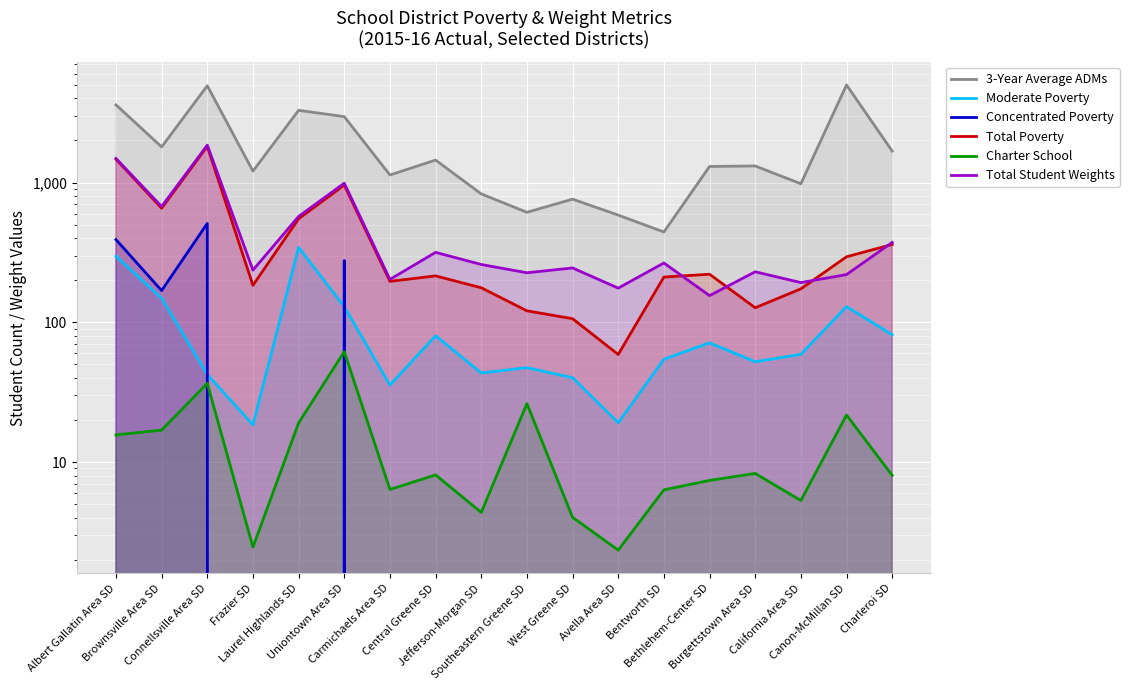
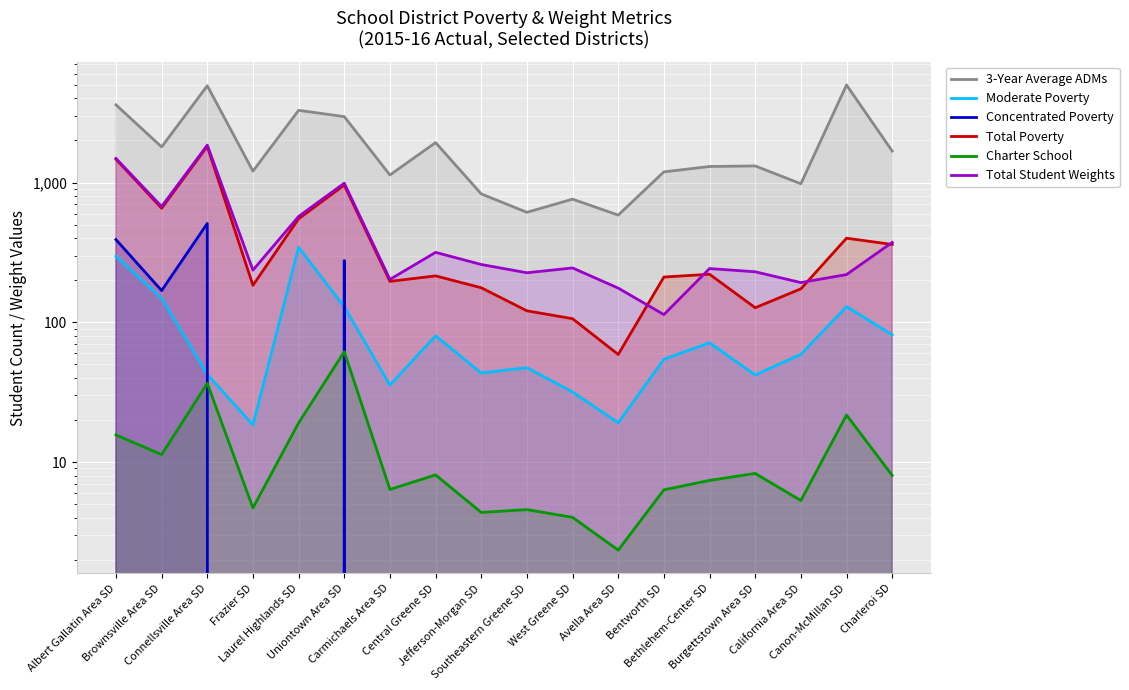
Charter School, Brownsville Area SD: 17 -> 11
Charter School, Frazier SD: 2.5 -> 4.7
3-Year Average ADMs, Central Greene SD: 1,400 -> 1,900
Charter School, Southeastern Greene SD: 26 -> 4.6
Moderate Poverty, West Greene SD: 40 -> 32
3-Year Average ADMs, Bentworth SD: 440 -> 1,200
Total Student Weights, Bentworth SD: 270 -> 110
Total Student Weights, Bethlehem-Center SD: 160 -> 240
Moderate Poverty, Burgettstown Area SD: 52 -> 42
Total Poverty, Canon-McMillan SD: 290 -> 400
